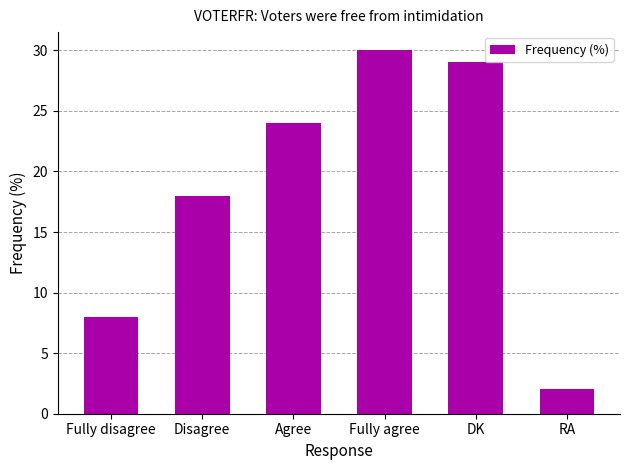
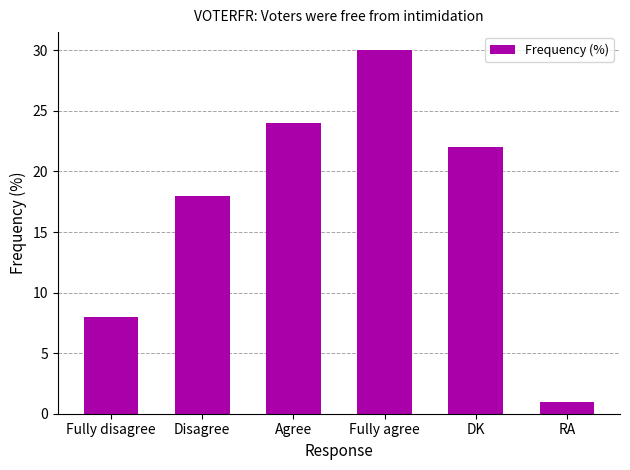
DK: 29 -> 22
RA: 2 -> 1
